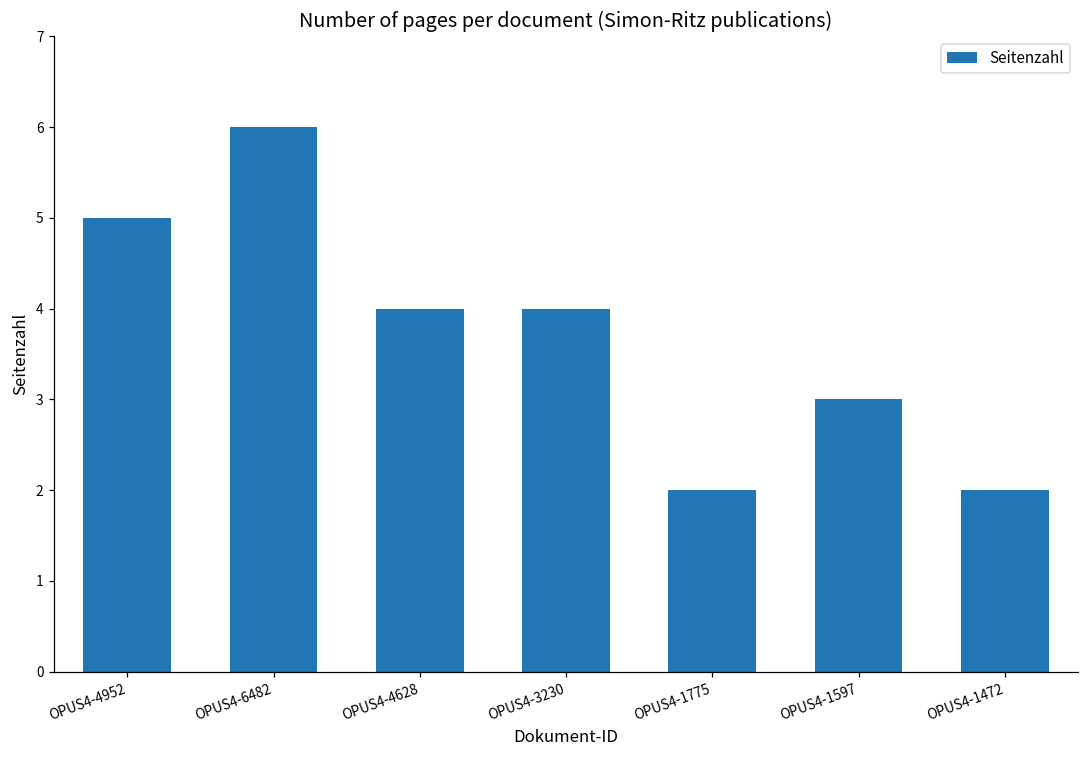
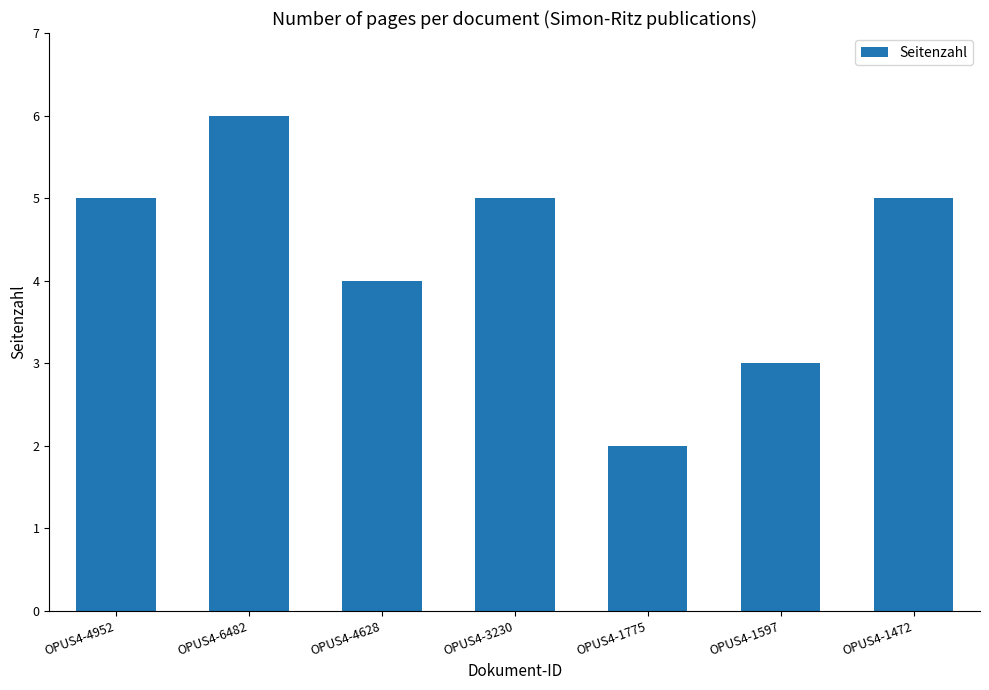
OPUS4-3230: 4 -> 5
OPUS4-1472: 2 -> 5
